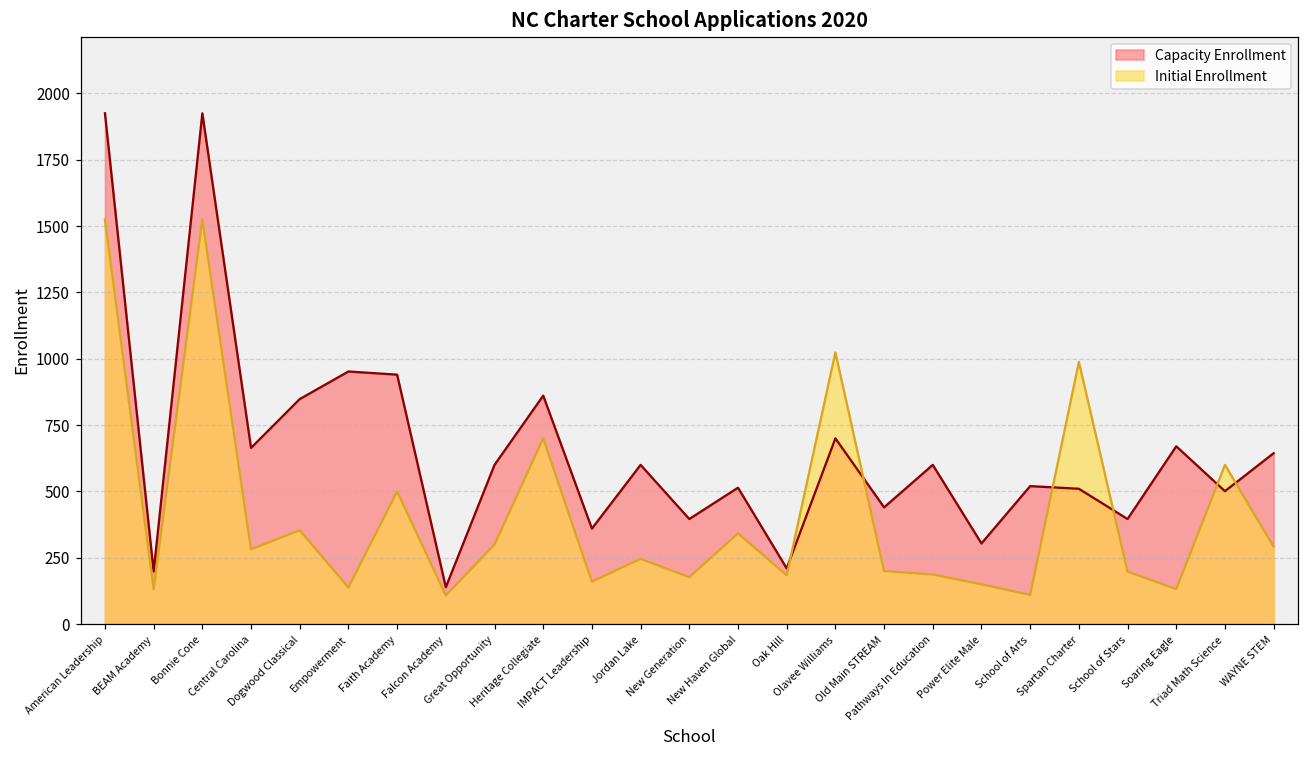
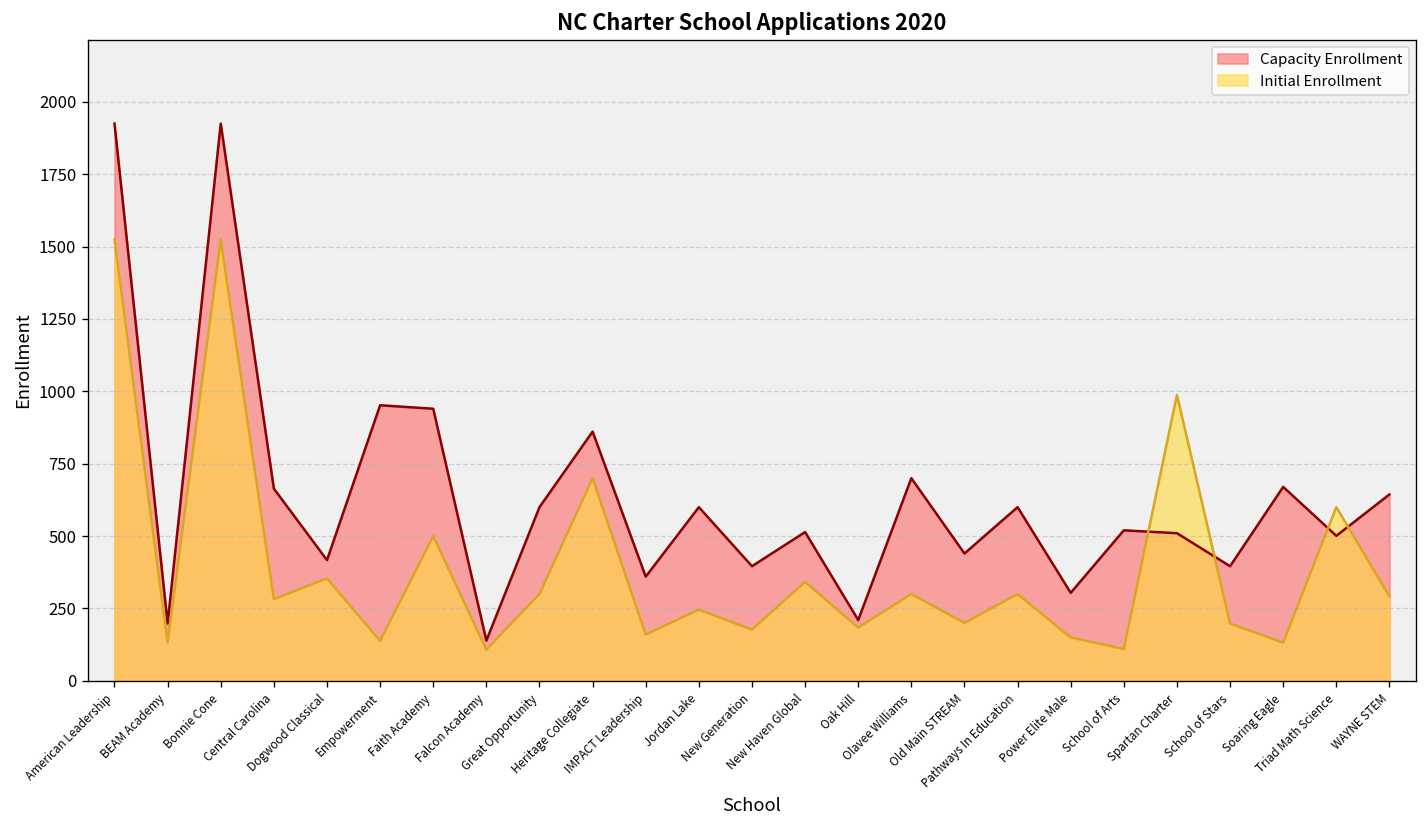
Capacity Enrollment, Dogwood Classical: 850 -> 420
Initial Enrollment, Olavee Williams: 1020 -> 300
Initial Enrollment, Pathways In Education: 190 -> 300
